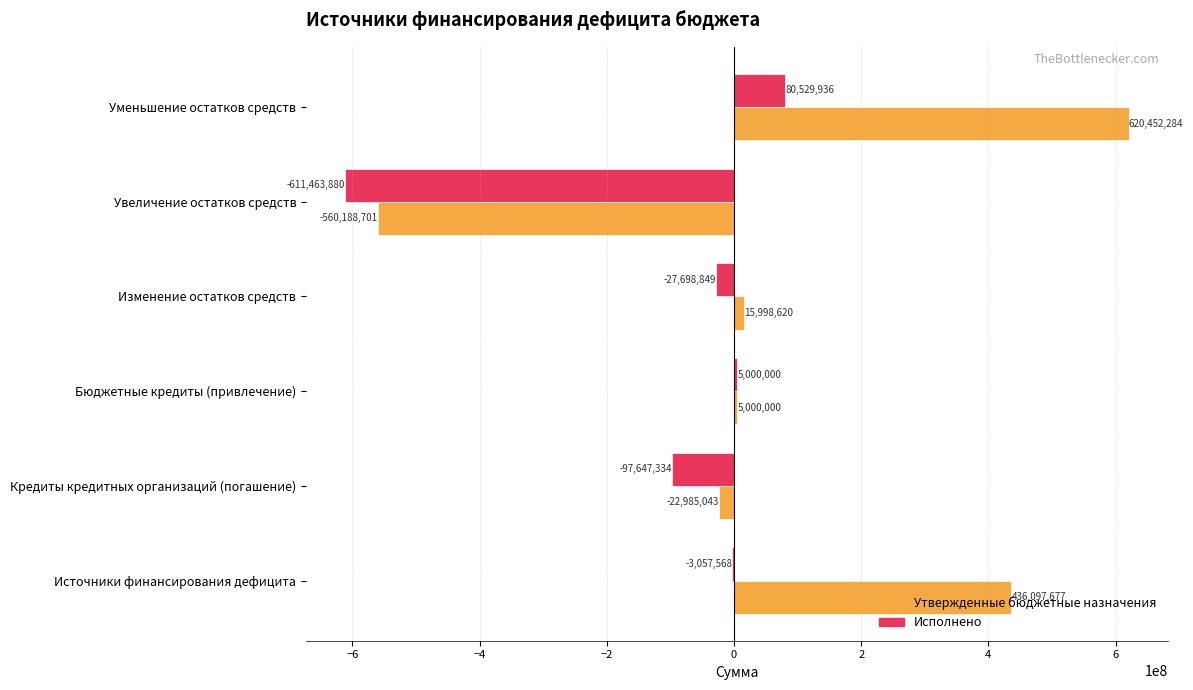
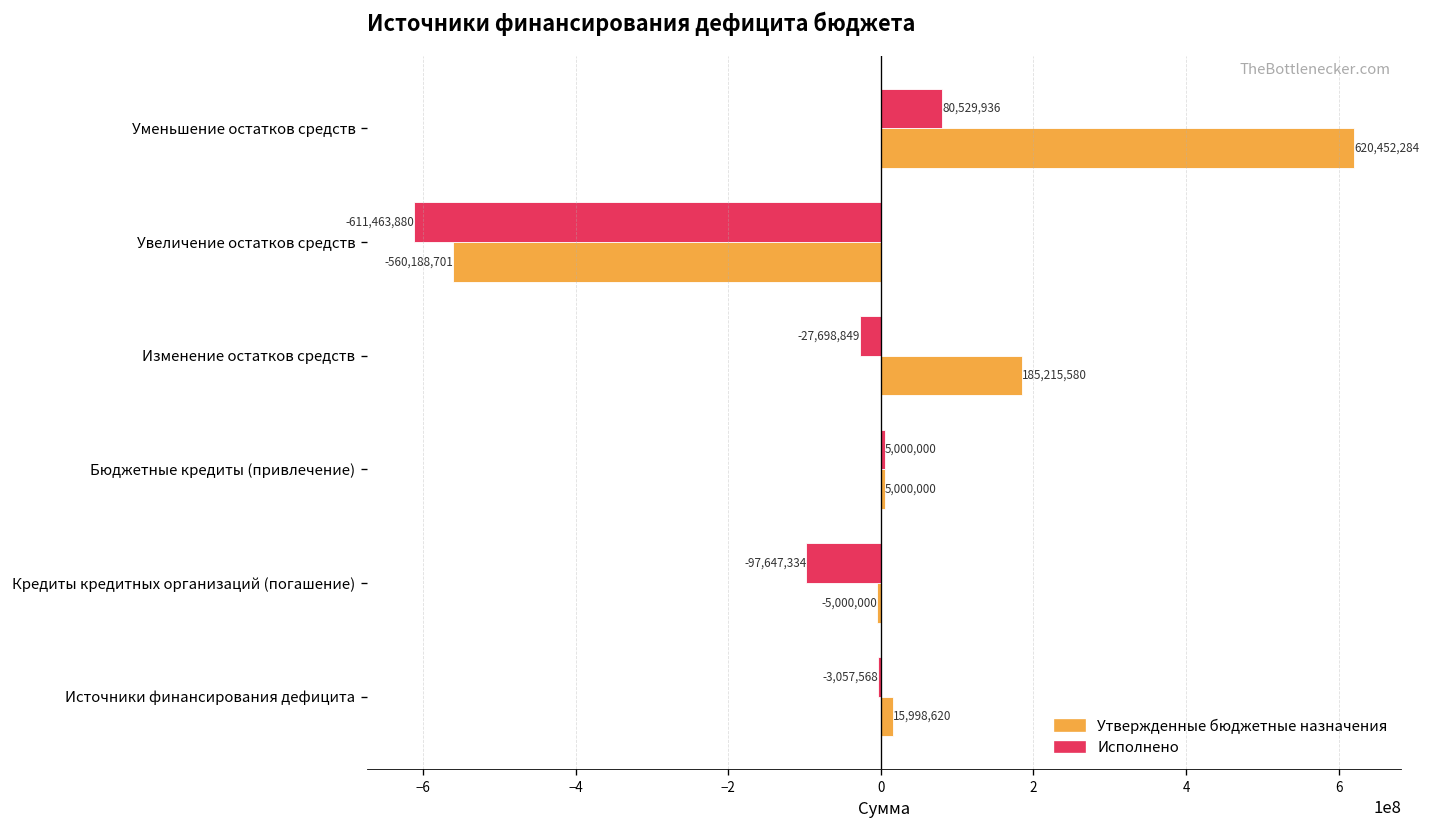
Утвержденные бюджетные назначения, Изменение остатков средств: 15,998,620 -> 185,215,580
Утвержденные бюджетные назначения, Кредиты кредитных организаций (погашение): -22,985,043 -> -5,000,000
Утвержденные бюджетные назначения, Источники финансирования дефицита: 436,097,677 -> 15,998,620
